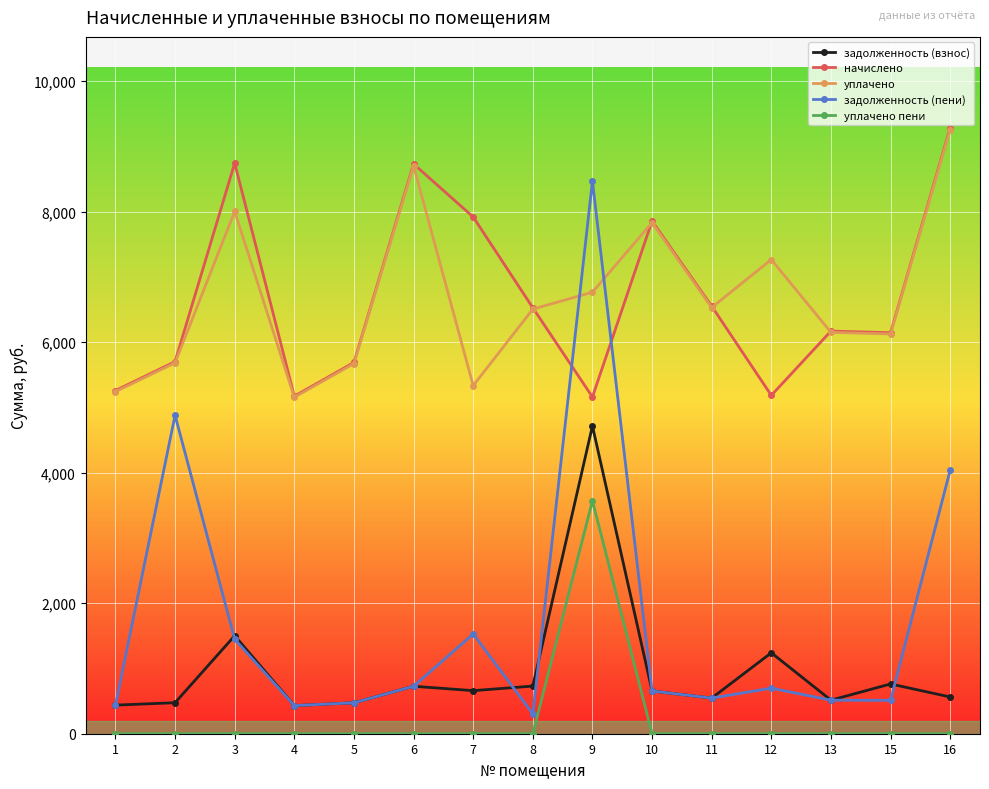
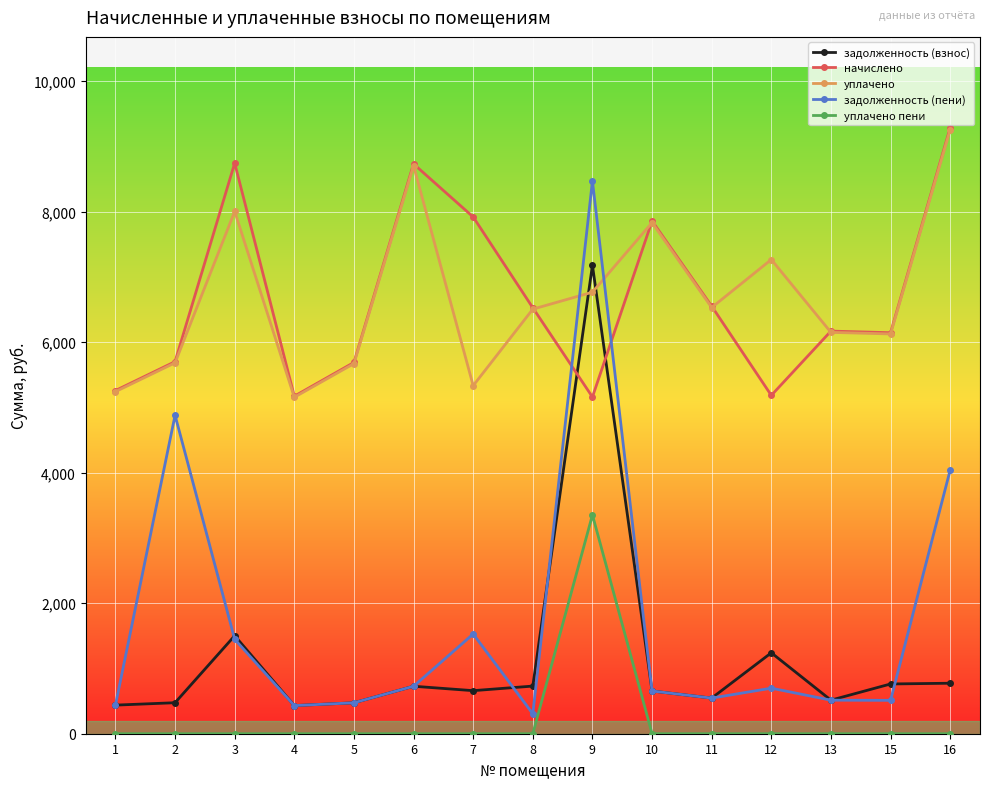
задолженность (взнос), 9: 4,700 -> 7,200
уплачено пени, 9: 3,600 -> 3,400
задолженность (взнос), 16: 600 -> 800
